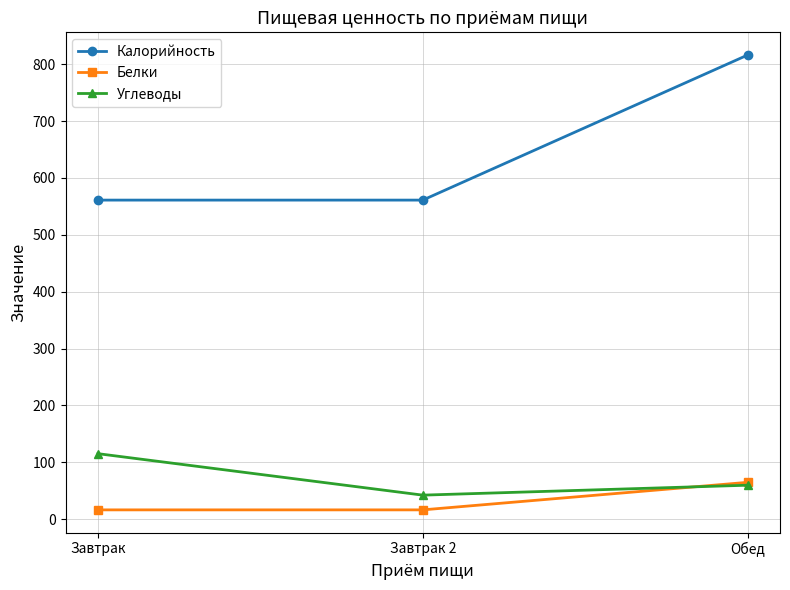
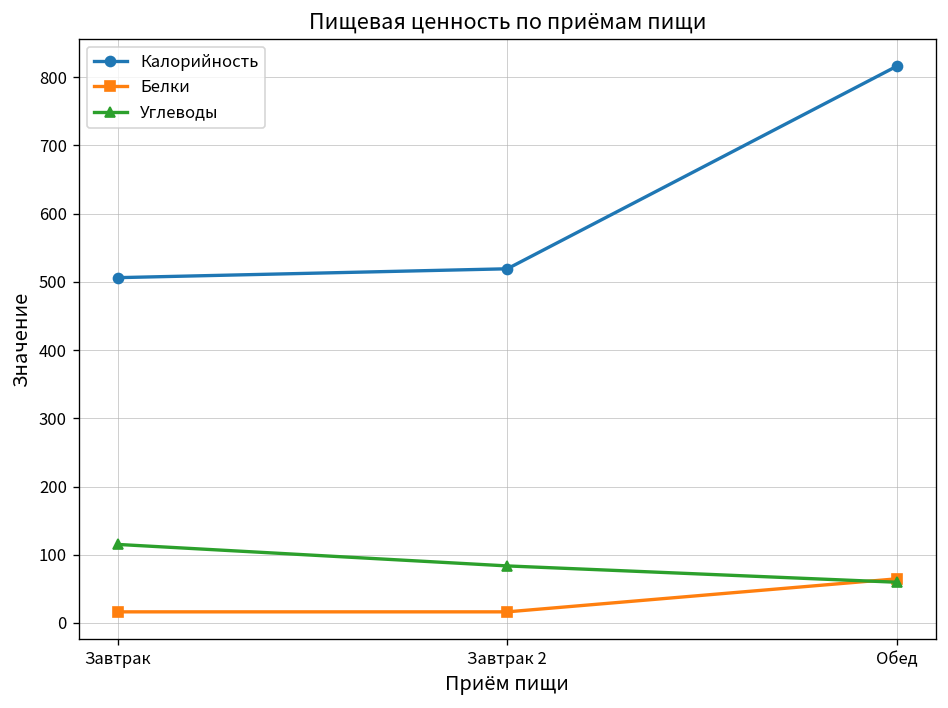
Калорийность, Завтрак: 560 -> 510
Калорийность, Завтрак 2: 560 -> 520
Углеводы, Завтрак 2: 40 -> 80
